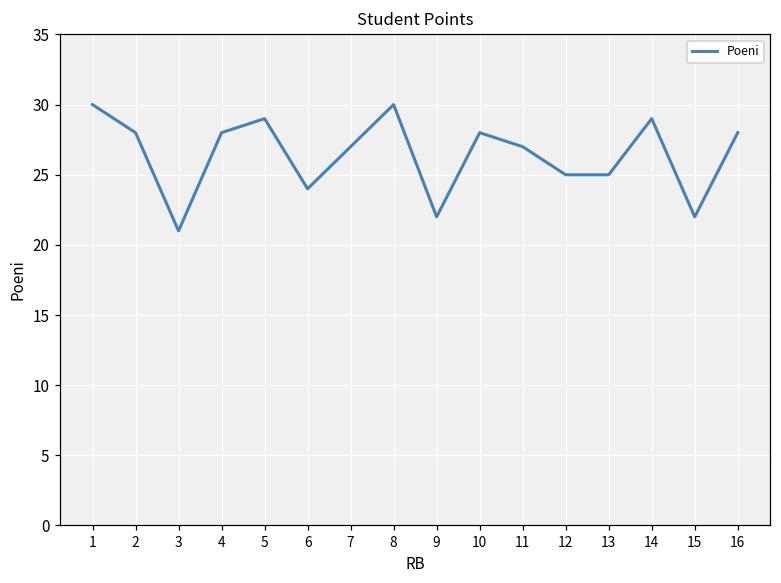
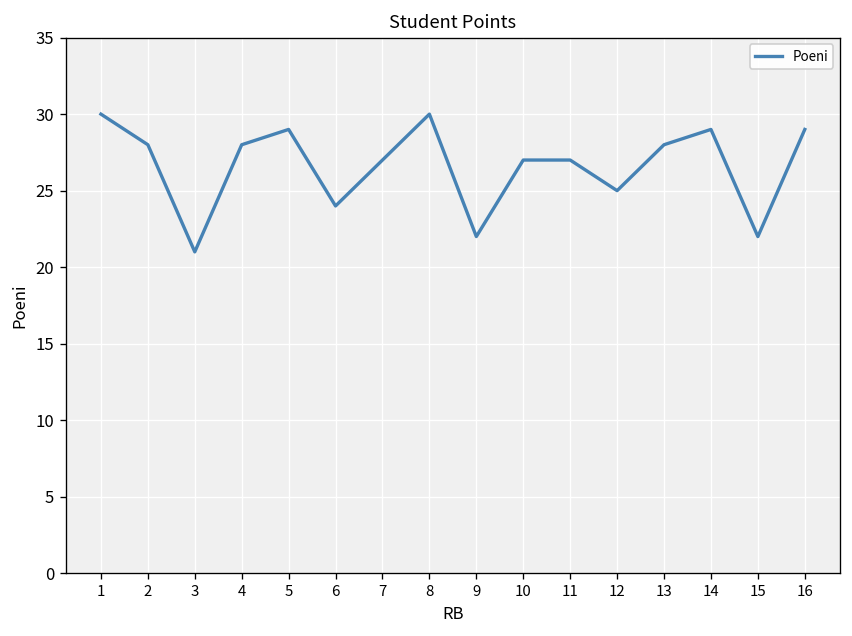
10: 28 -> 27
13: 25 -> 28
16: 28 -> 29
